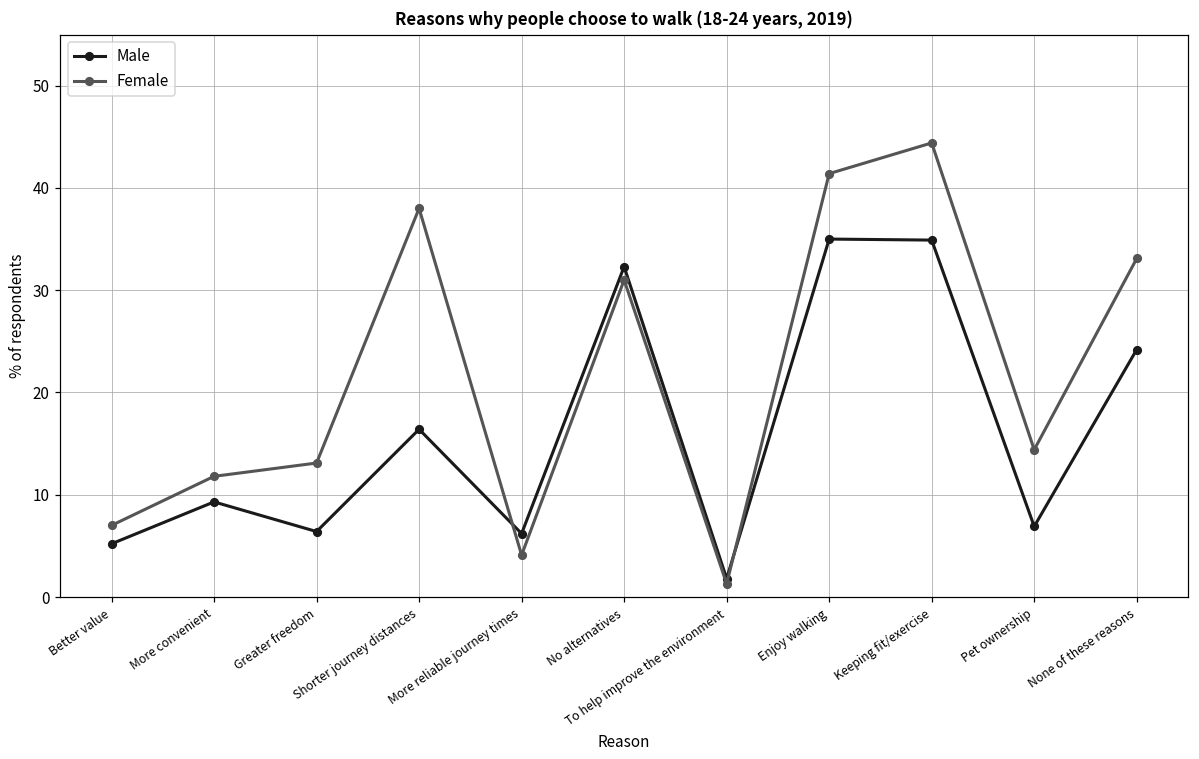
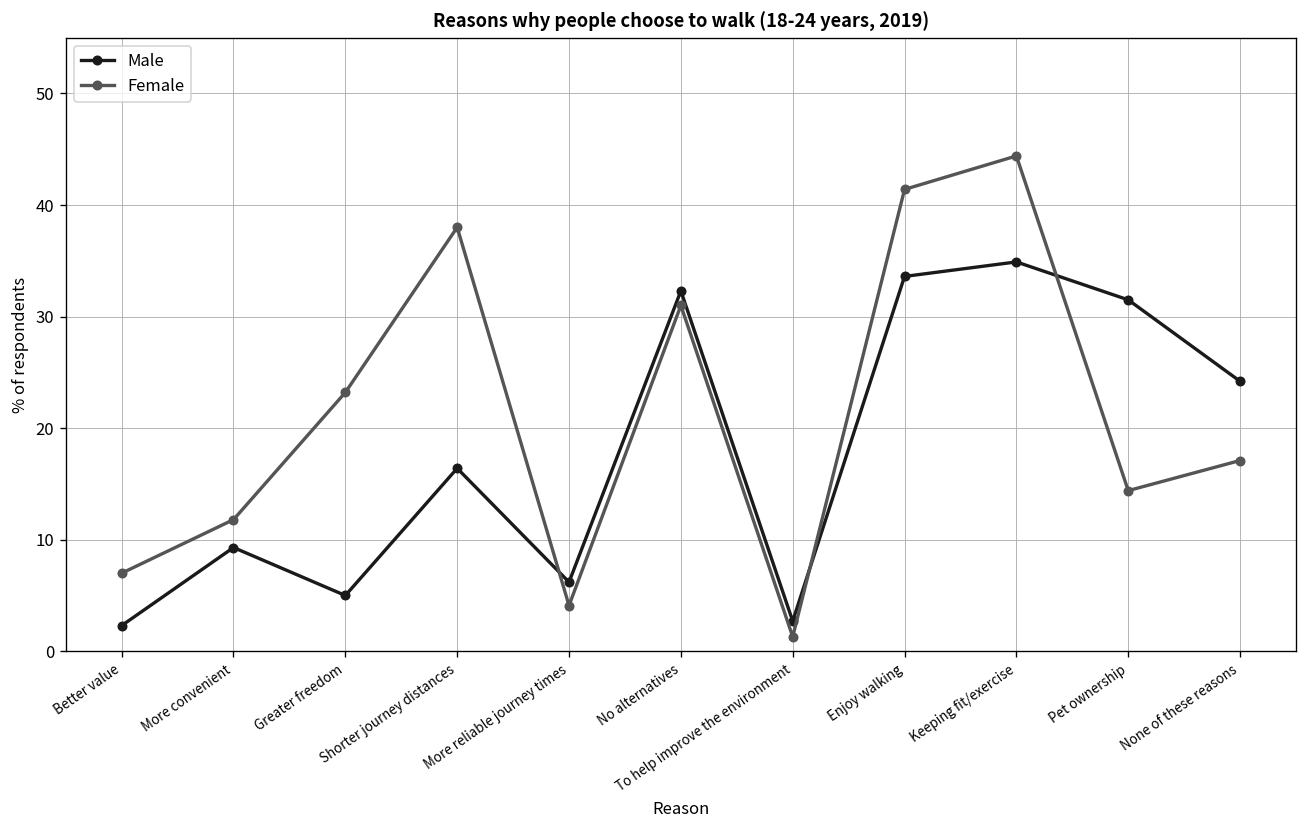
Male, Better value: 5 -> 2
Male, Greater freedom: 6 -> 5
Female, Greater freedom: 13 -> 23
Male, To help improve the environment: 2 -> 3
Male, Enjoy walking: 35 -> 34
Male, Pet ownership: 7 -> 32
Female, None of these reasons: 33 -> 17
